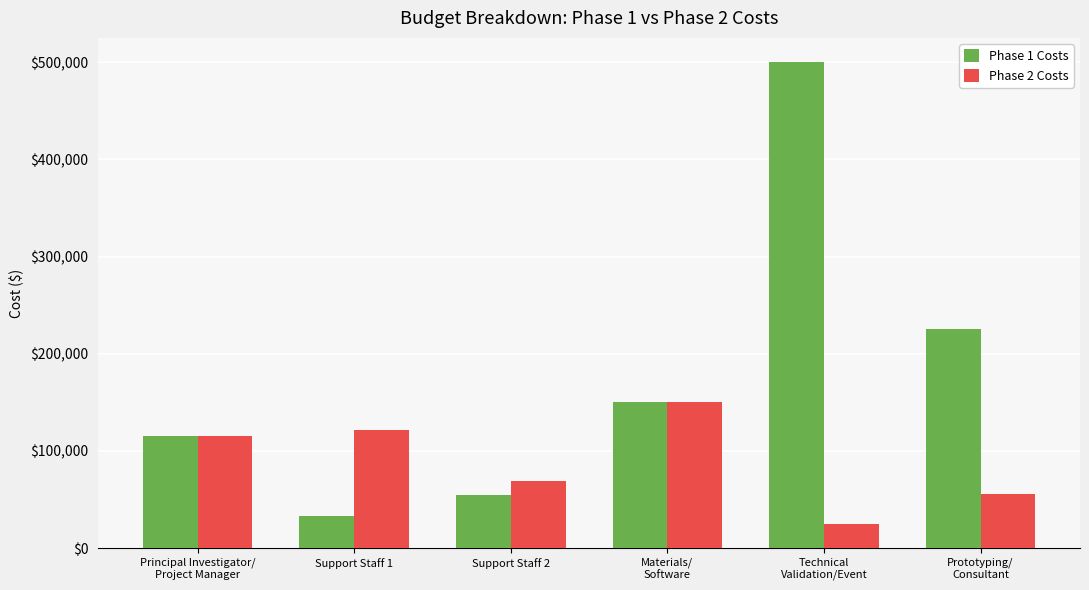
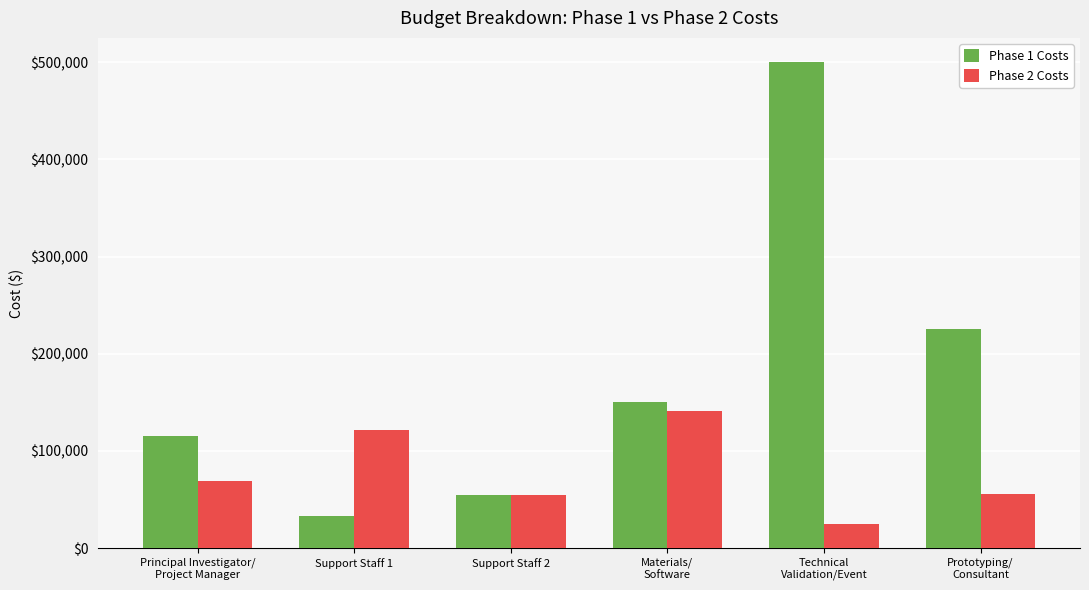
Phase 2 Costs, Principal Investigator/ Project Manager: $120,000 -> $70,000
Phase 2 Costs, Support Staff 2: $70,000 -> $60,000
Phase 2 Costs, Materials/ Software: $150,000 -> $140,000
